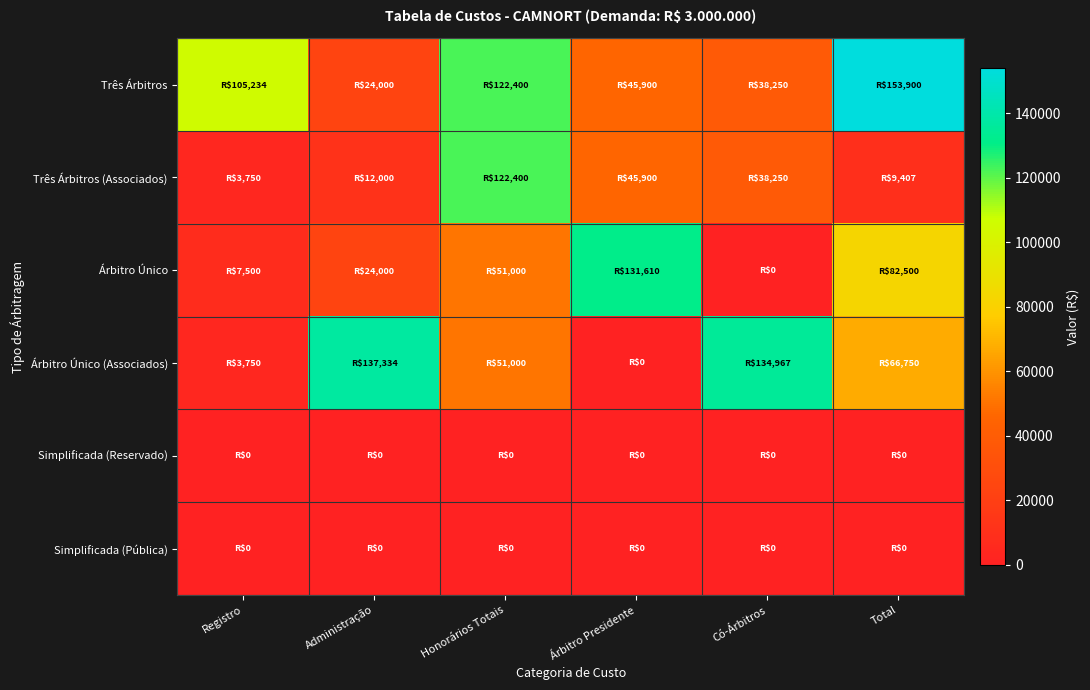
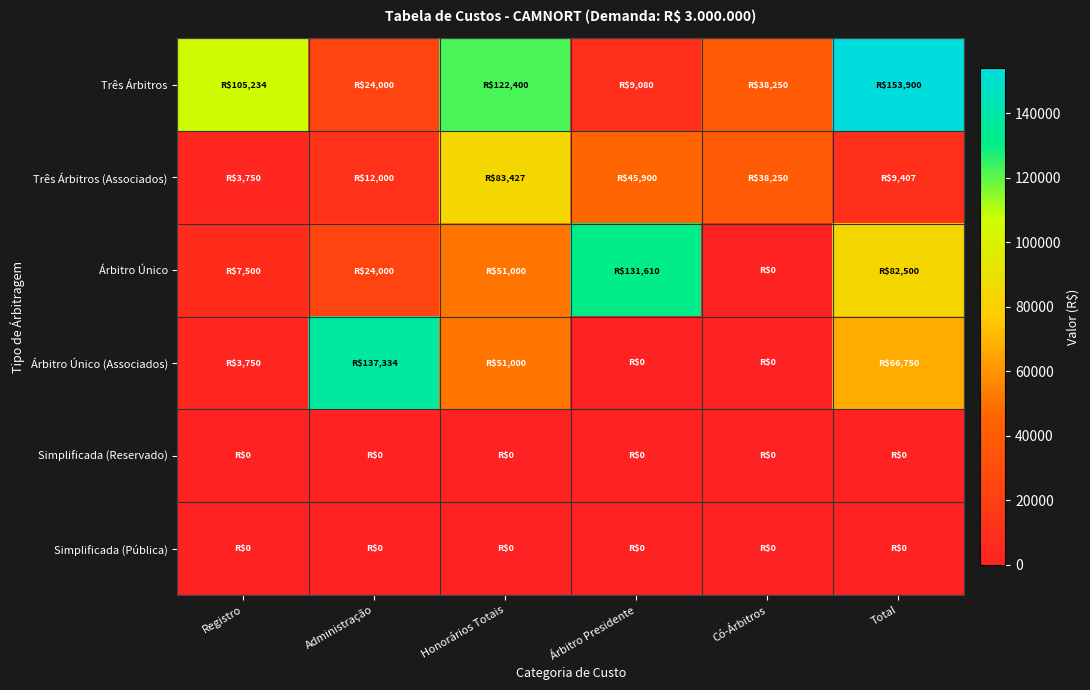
Três Árbitros, Árbitro Presidente: $45,900 -> $9,080
Três Árbitros (Associados), Honorários Totais: $122,400 -> $83,427
Árbitro Único (Associados), Có-Árbitros: $134,967 -> $0
